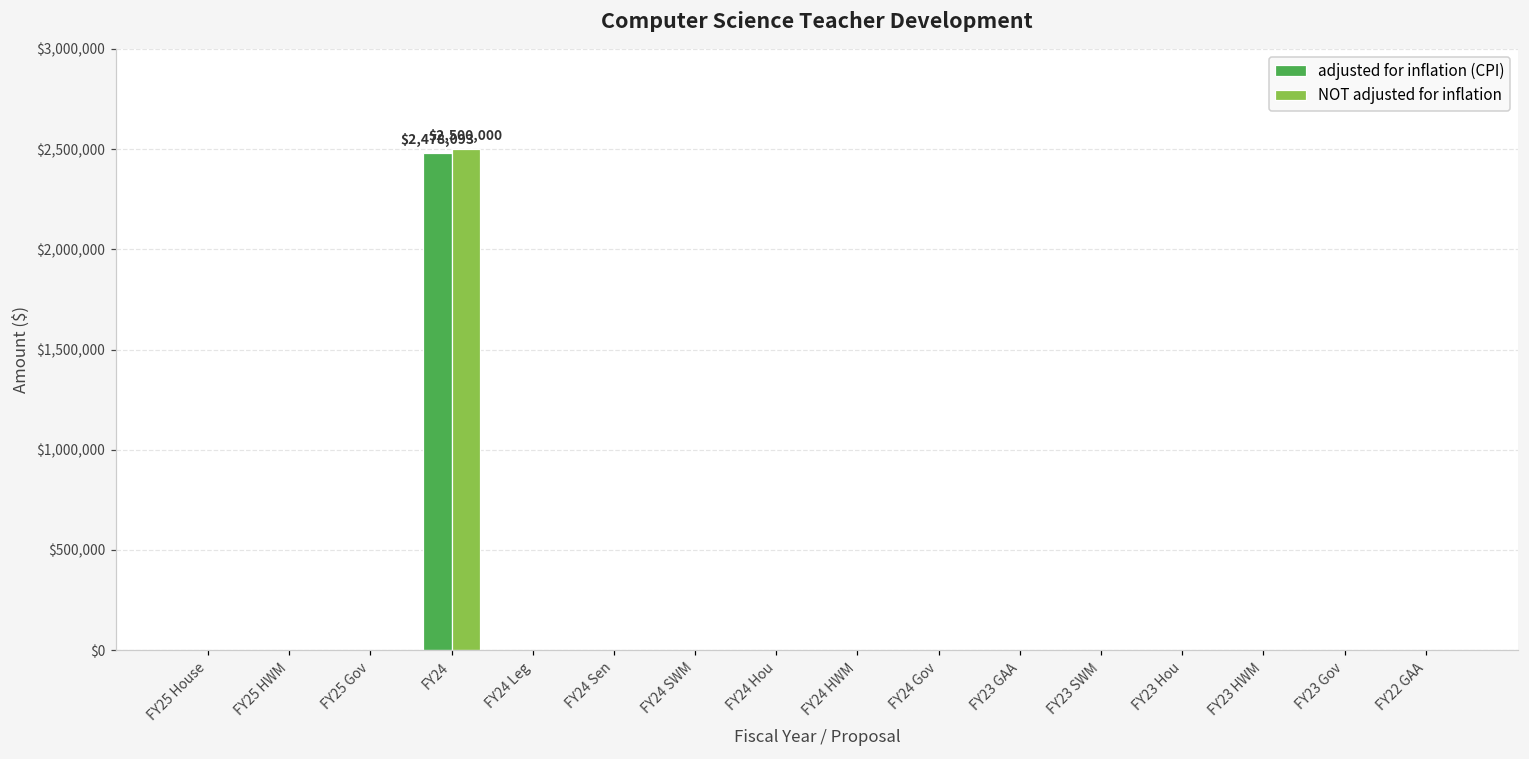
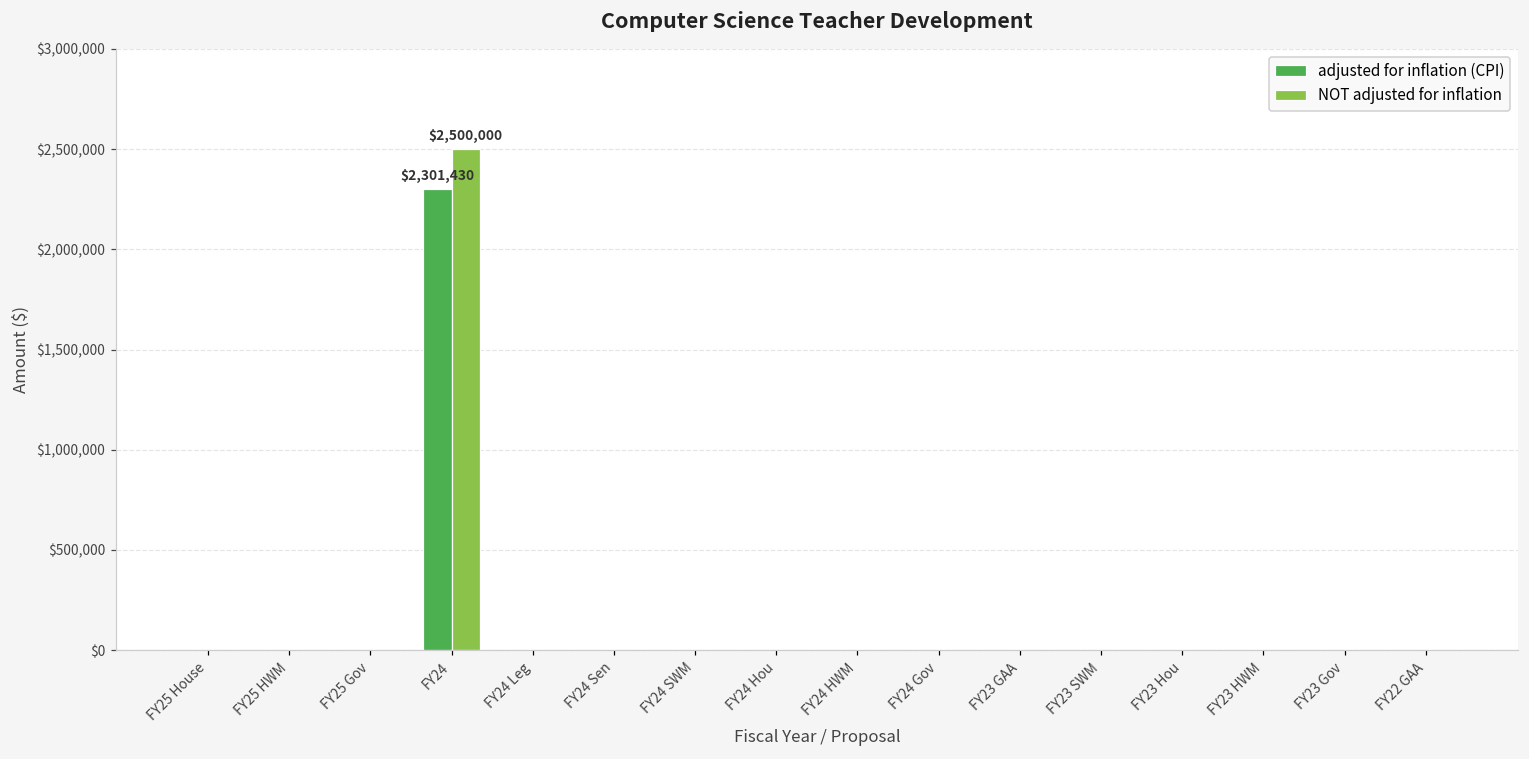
adjusted for inflation (CPI), FY24: $2,478,093 -> $2,301,430
